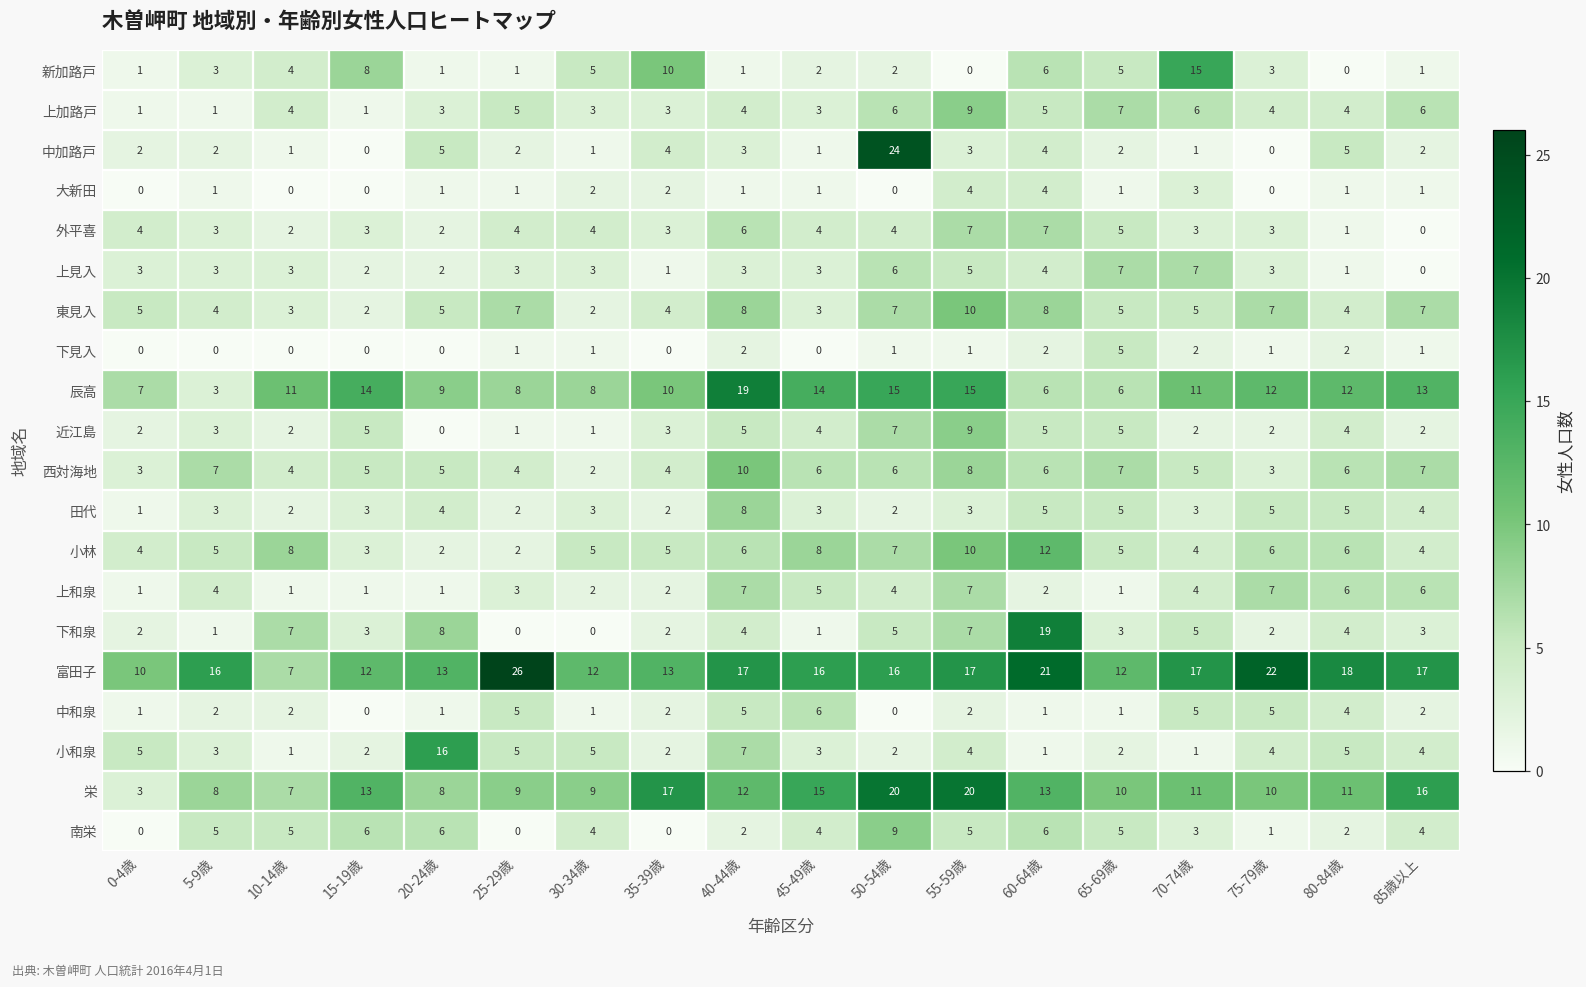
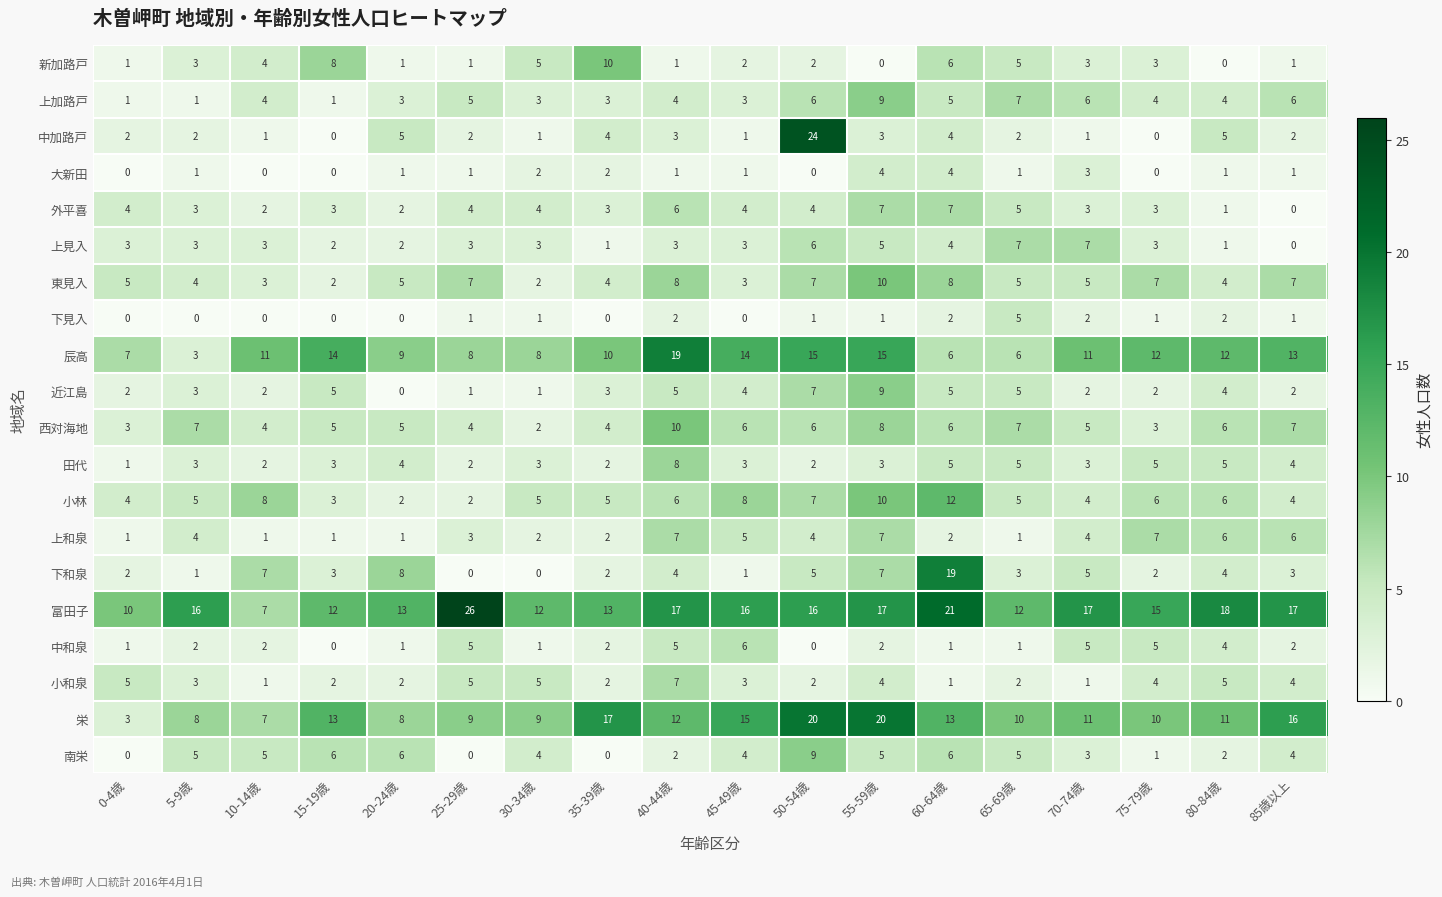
新加路戸, 70-74歳: 15 -> 3
富田子, 75-79歳: 22 -> 15
小和泉, 20-24歳: 16 -> 2
